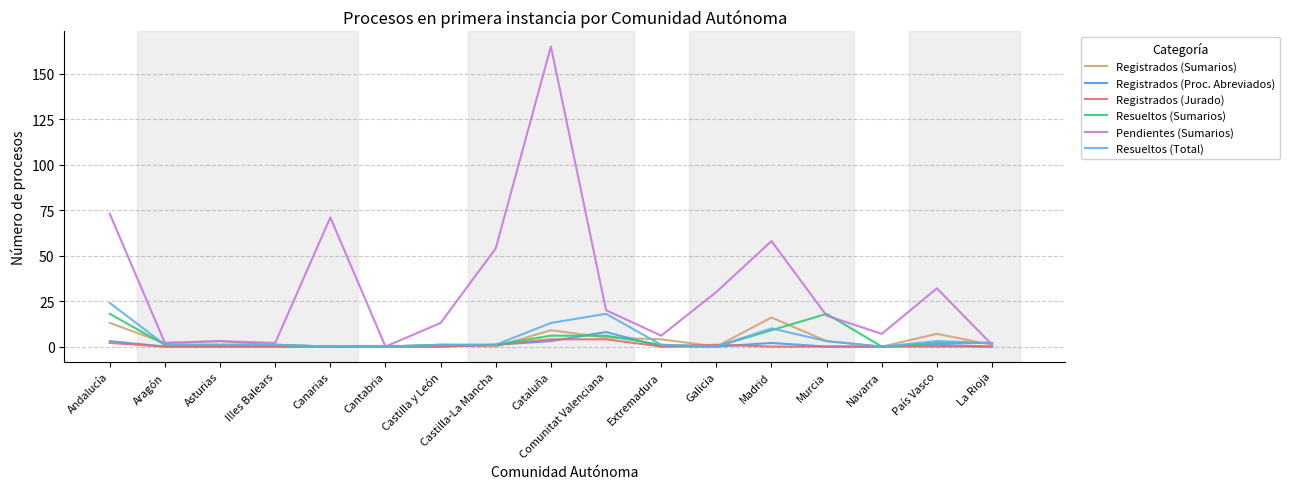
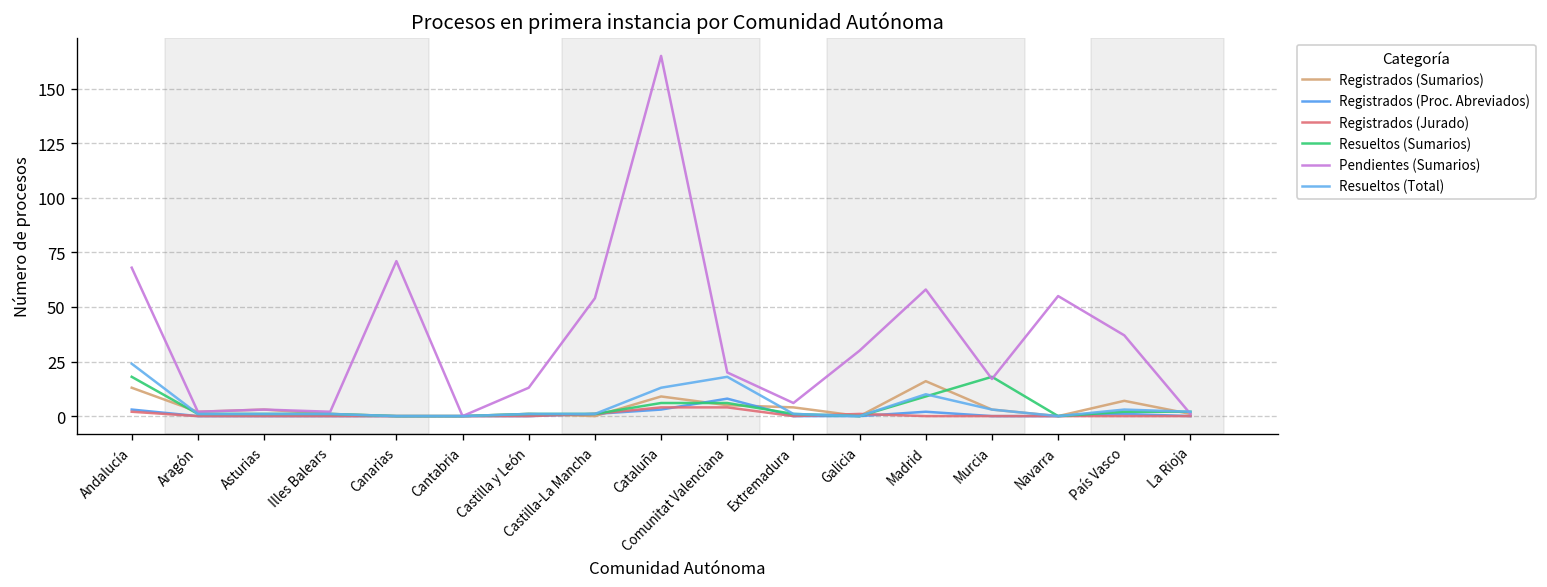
Pendientes (Sumarios), Andalucía: 73 -> 68
Pendientes (Sumarios), Navarra: 7 -> 55
Pendientes (Sumarios), País Vasco: 32 -> 37
